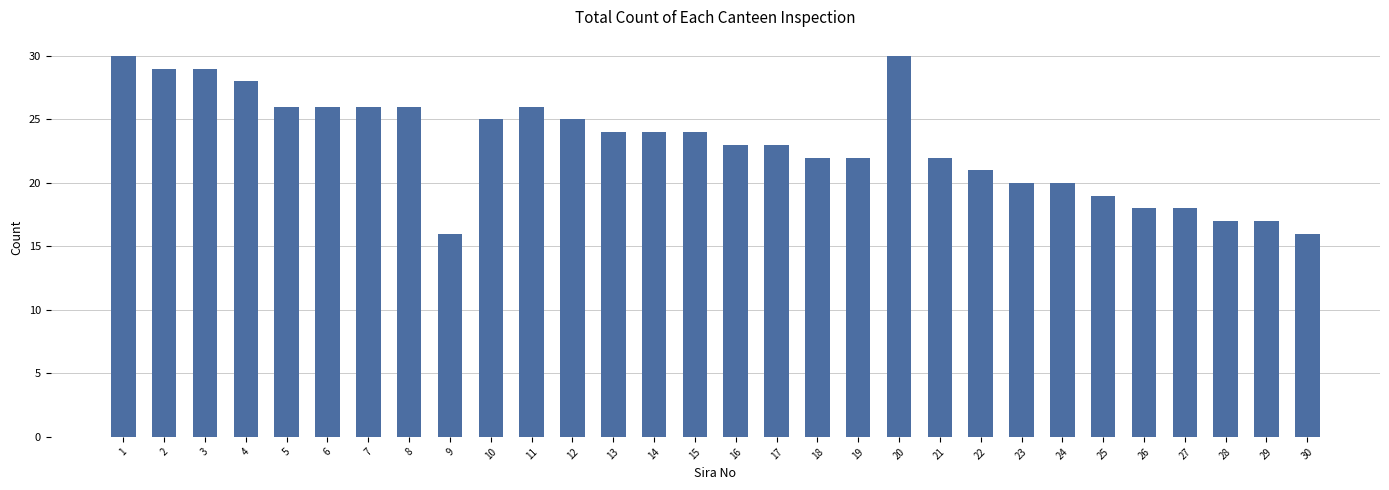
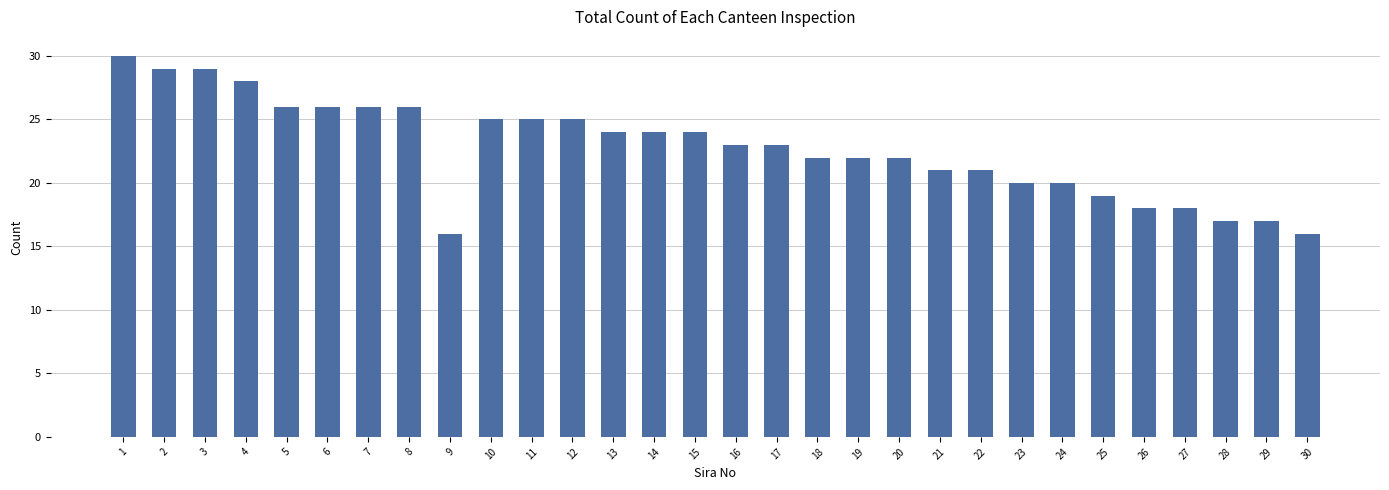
11: 26 -> 25
20: 30 -> 22
21: 22 -> 21
